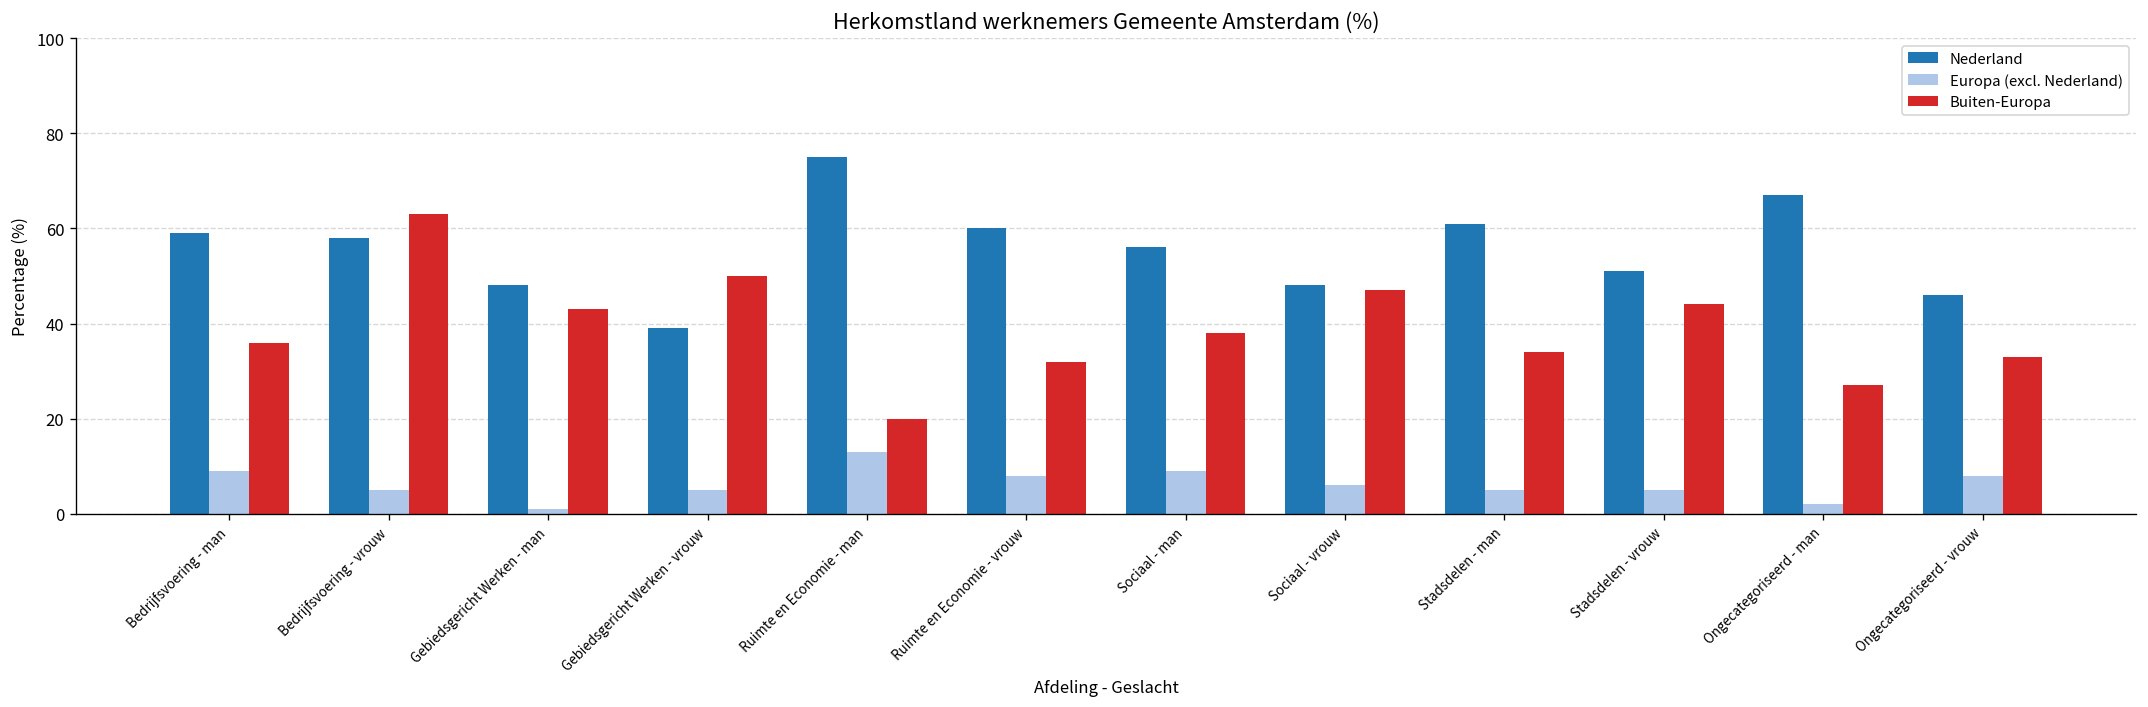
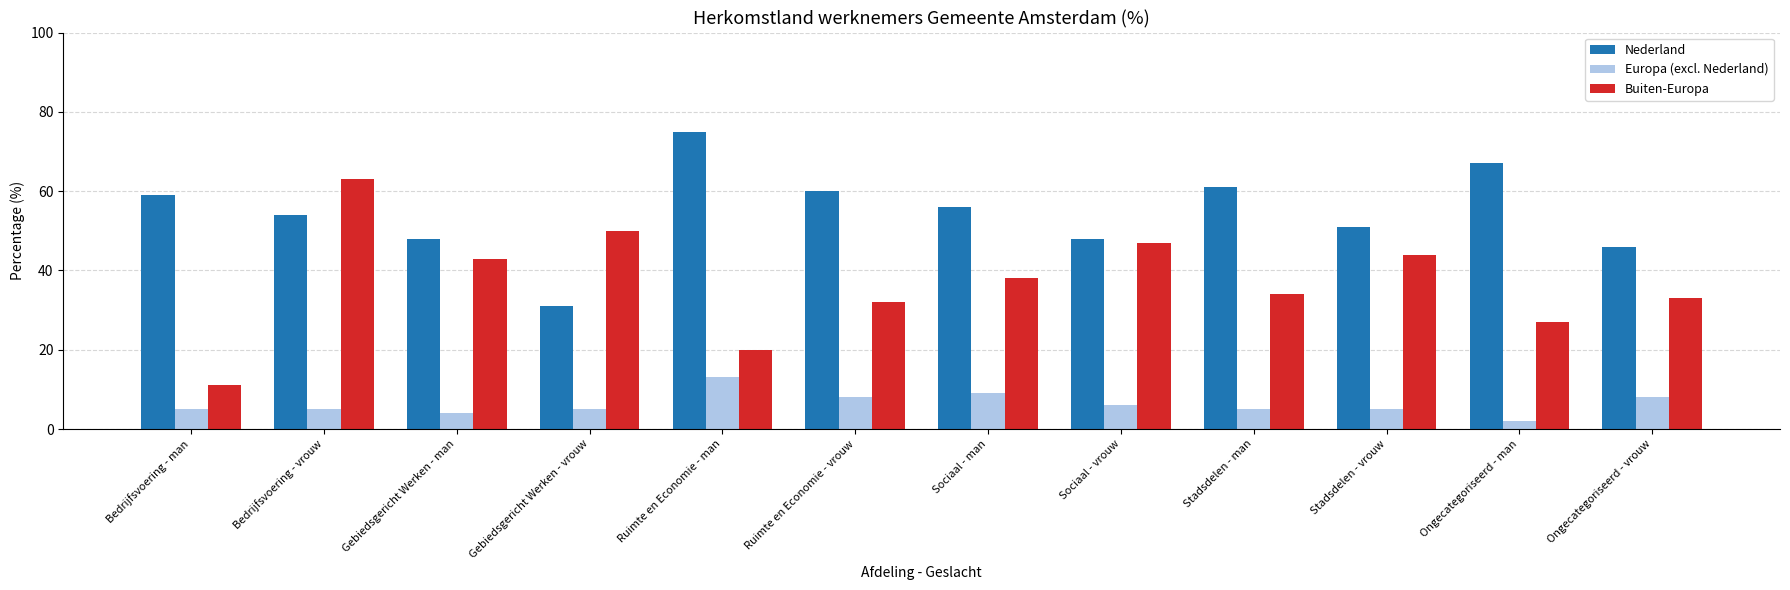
Europa (excl. Nederland), Bedrijfsvoering - man: 9 -> 5
Buiten-Europa, Bedrijfsvoering - man: 36 -> 11
Nederland, Bedrijfsvoering - vrouw: 58 -> 54
Europa (excl. Nederland), Gebiedsgericht Werken - man: 1 -> 4
Nederland, Gebiedsgericht Werken - vrouw: 39 -> 31
